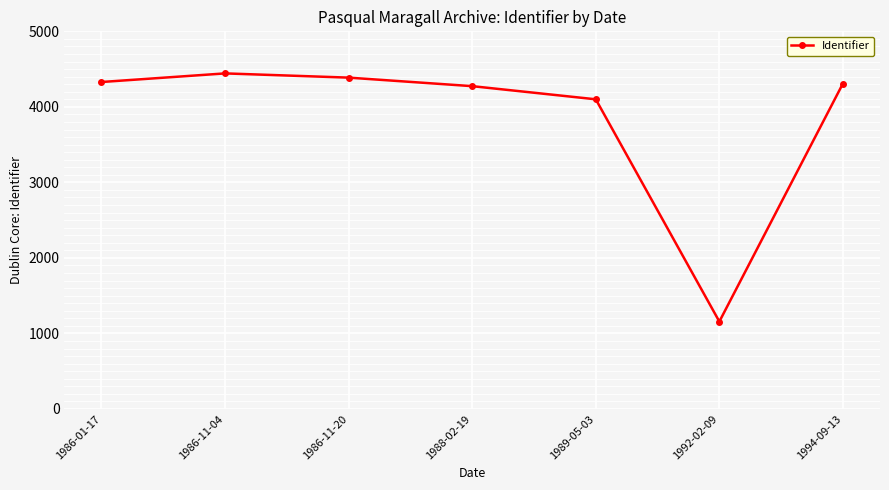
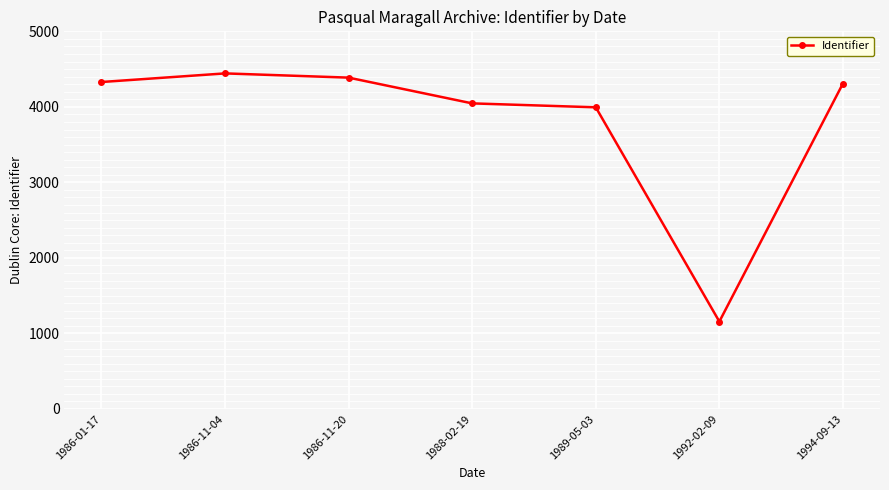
1988-02-19: 4300 -> 4000
1989-05-03: 4100 -> 4000
